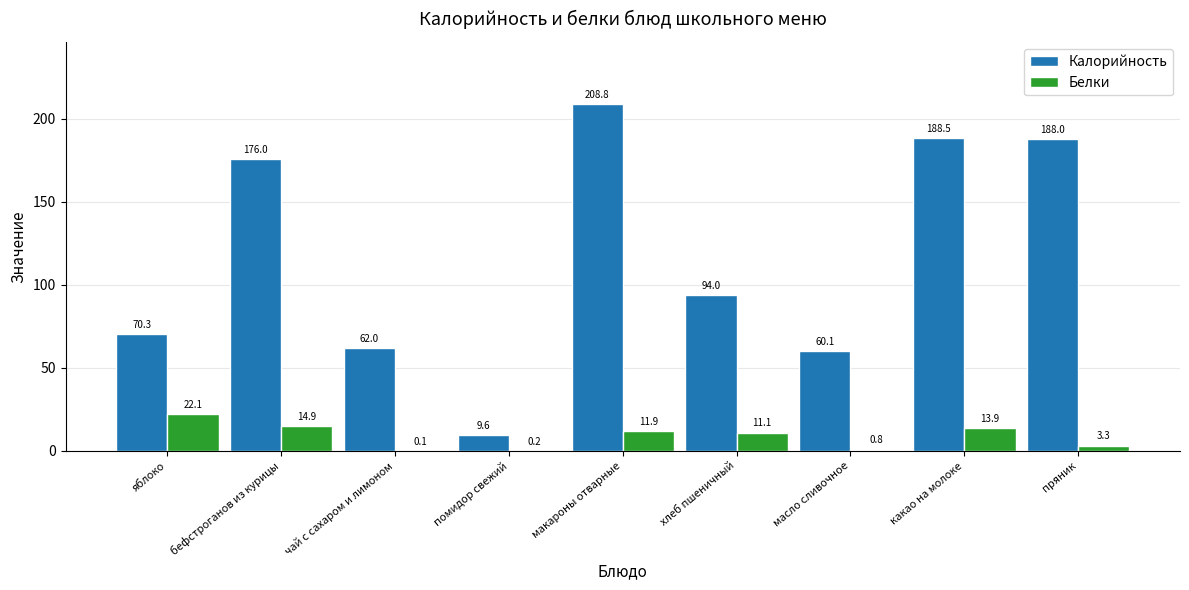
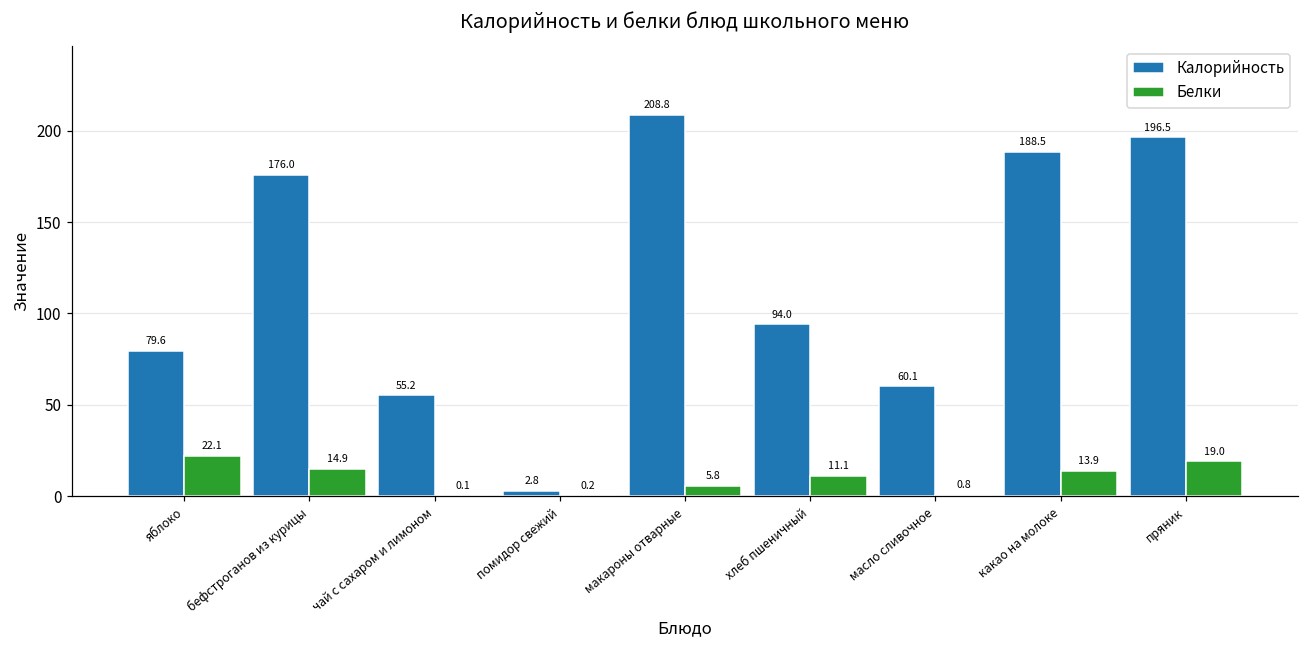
Калорийность, яблоко: 70.3 -> 79.6
Калорийность, чай с сахаром и лимоном: 62.0 -> 55.2
Калорийность, помидор свежий: 9.6 -> 2.8
Белки, макароны отварные: 11.9 -> 5.8
Калорийность, пряник: 188.0 -> 196.5
Белки, пряник: 3.3 -> 19.0
